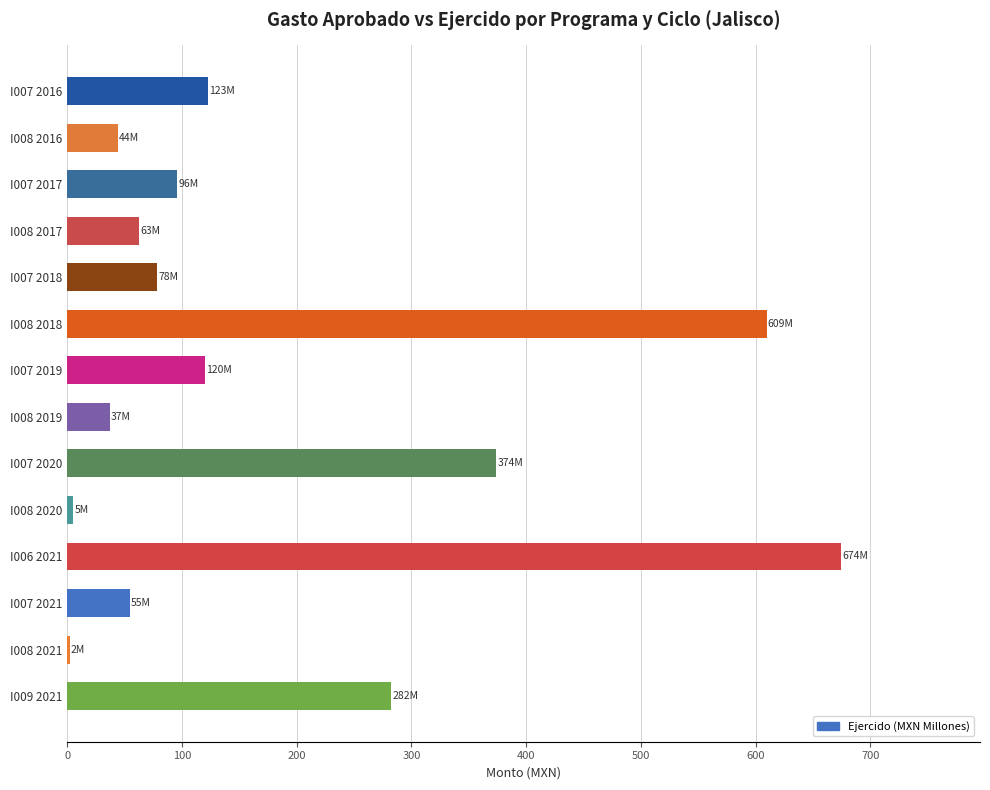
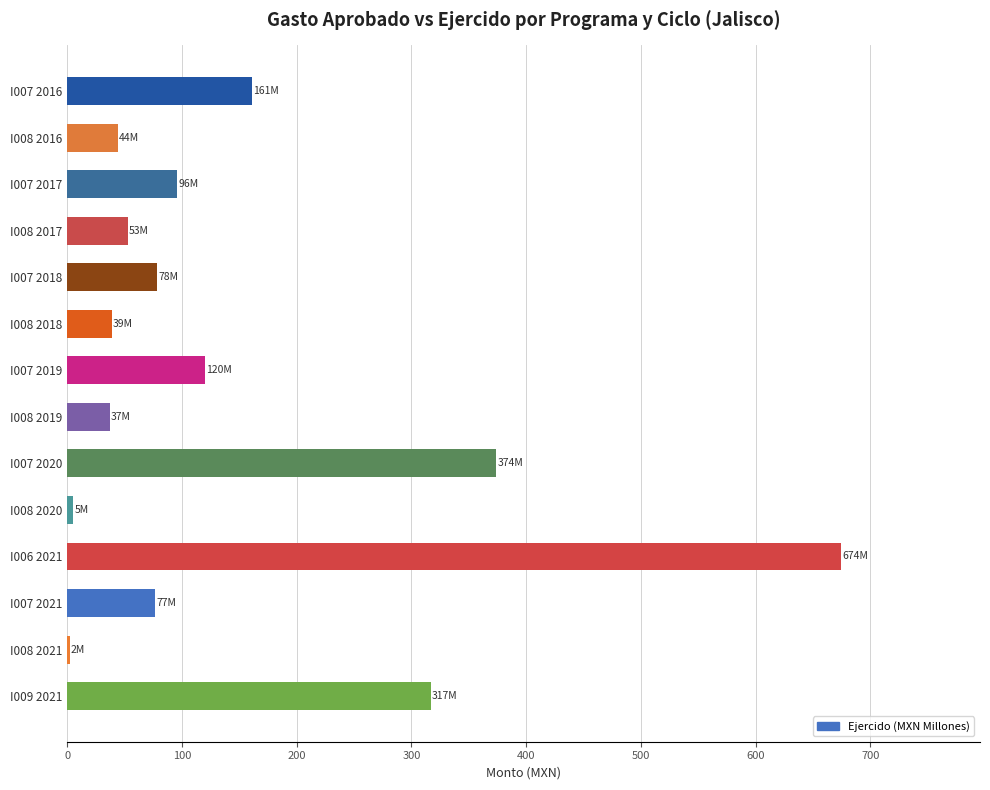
I007 2016: 123M -> 161M
I008 2017: 63M -> 53M
I008 2018: 609M -> 39M
I007 2021: 55M -> 77M
I009 2021: 282M -> 317M
